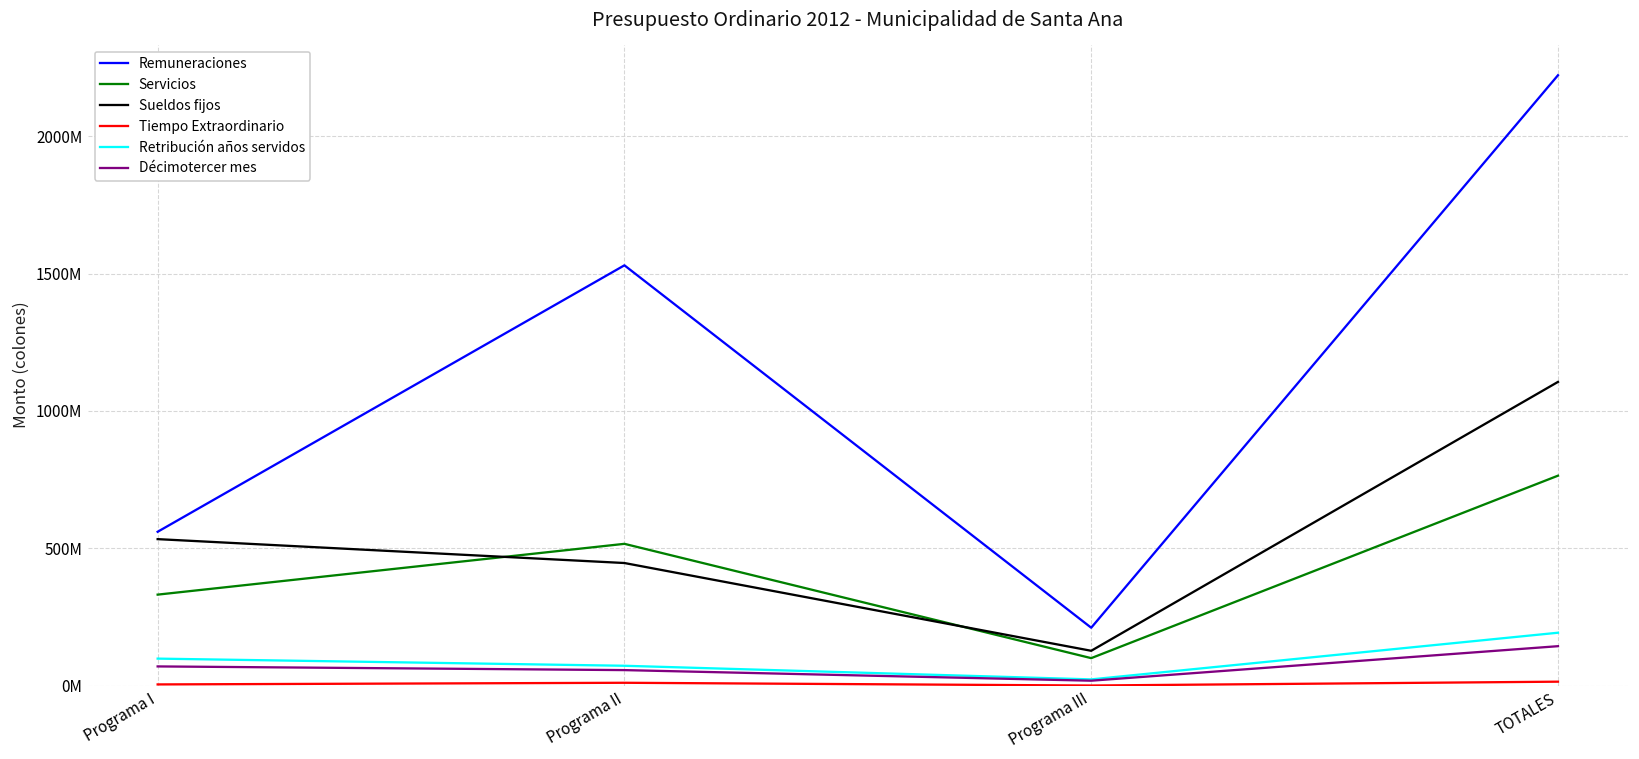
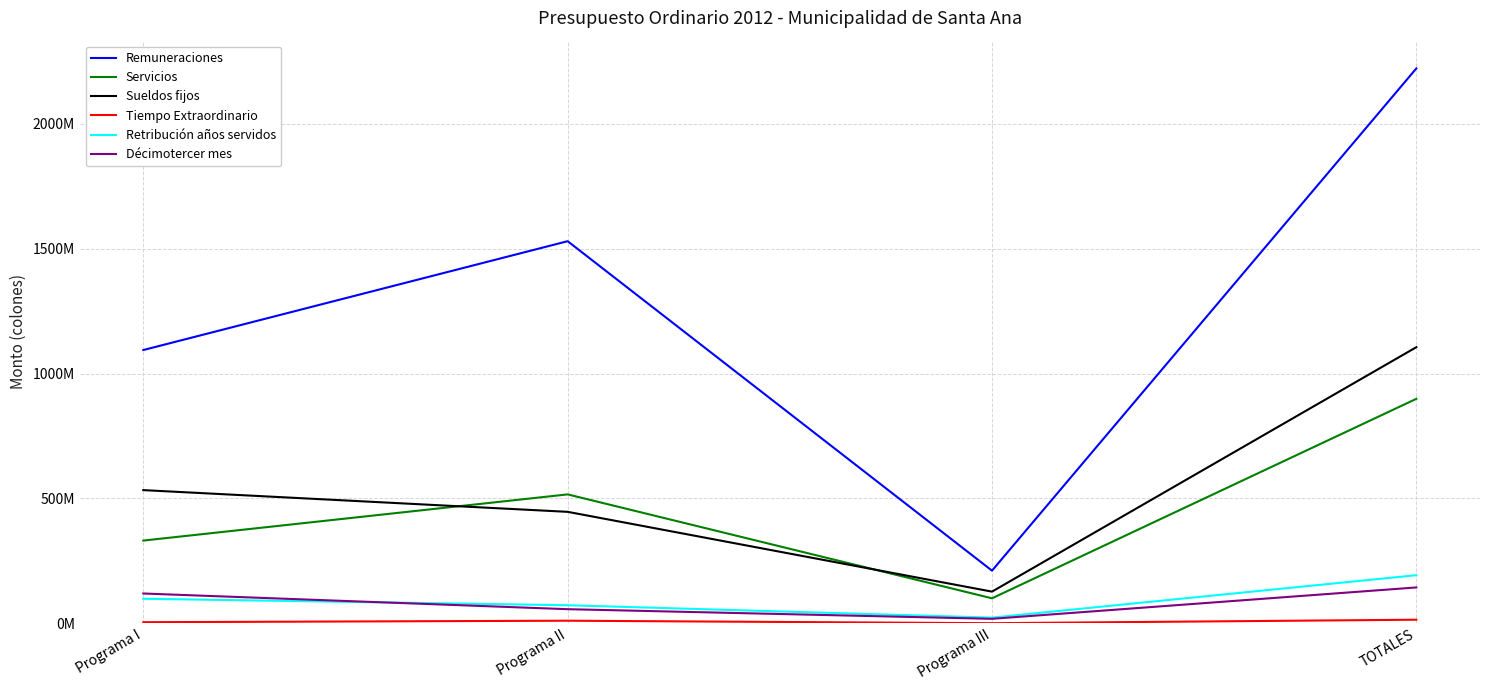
Remuneraciones, Programa I: 560000000 -> 1090000000
Décimotercer mes, Programa I: 70000000 -> 120000000
Servicios, TOTALES: 760000000 -> 900000000
